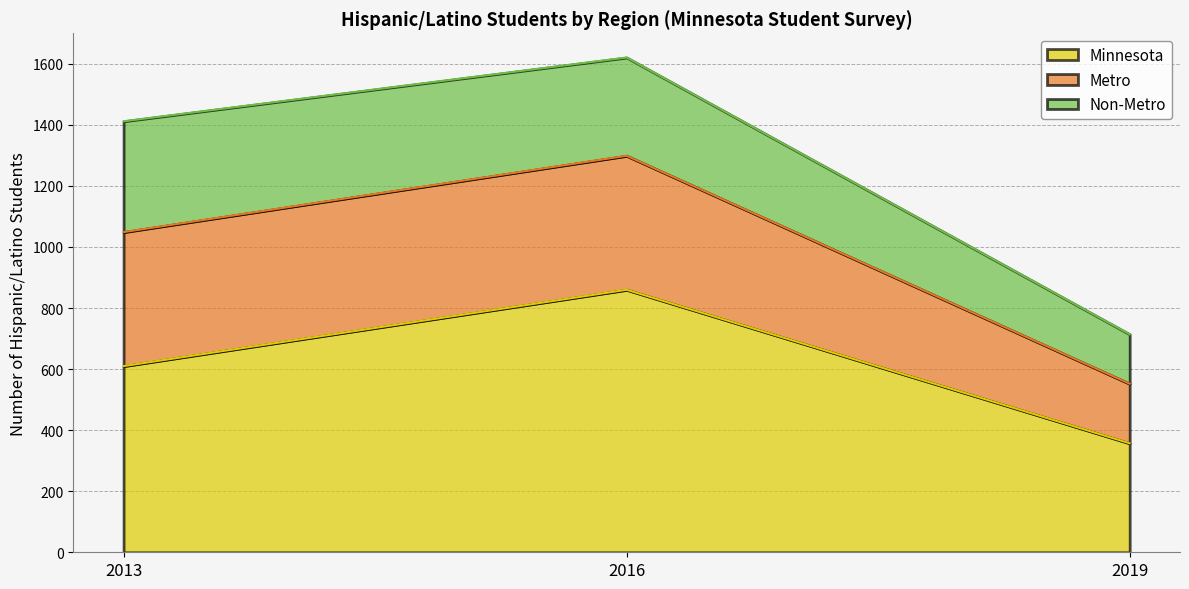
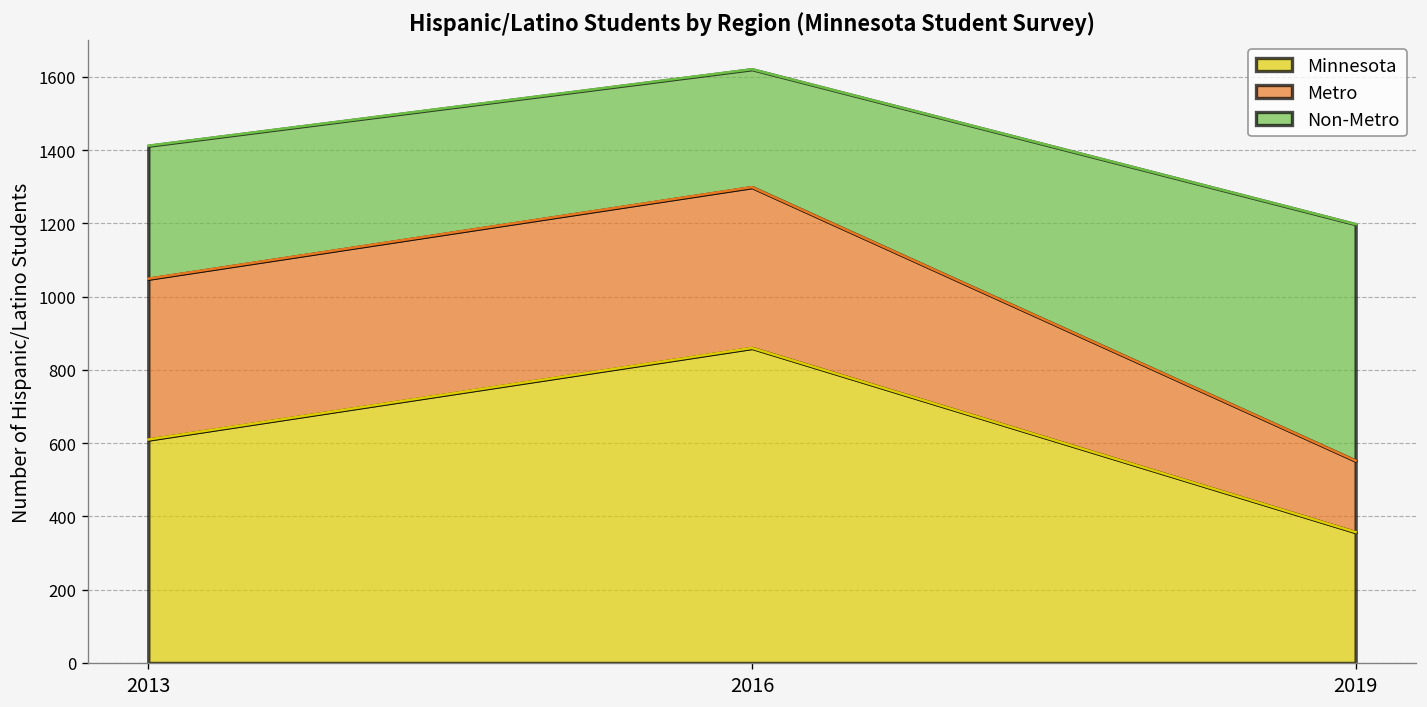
Non-Metro, 2019: 160 -> 650
